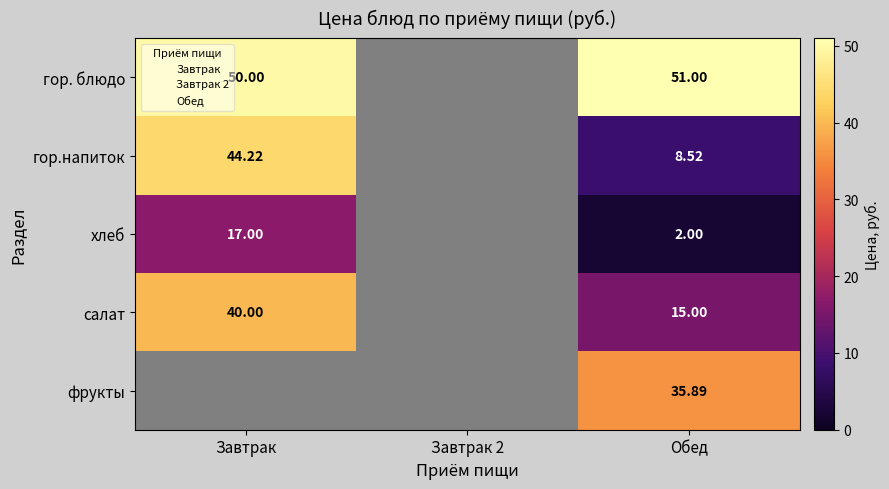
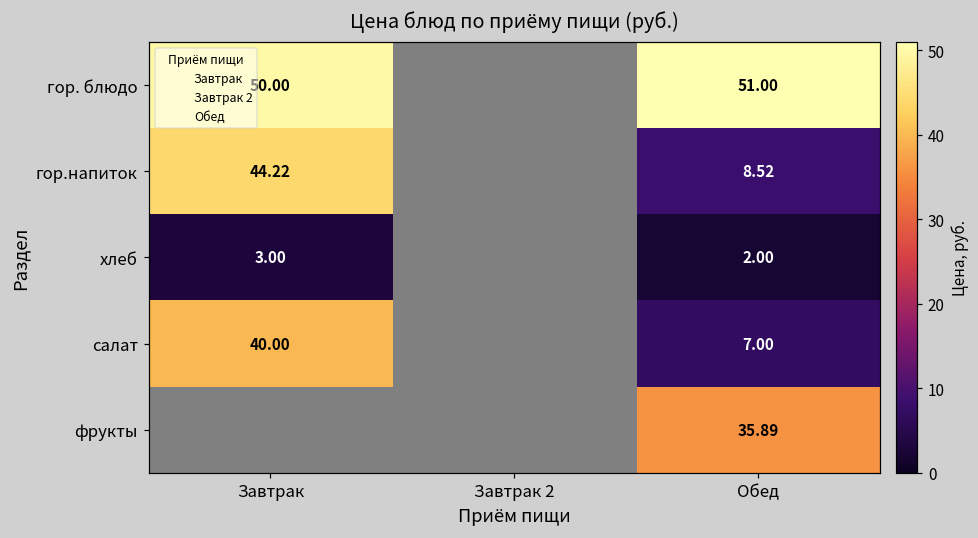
хлеб, Завтрак: 17.00 -> 3.00
салат, Обед: 15.00 -> 7.00
